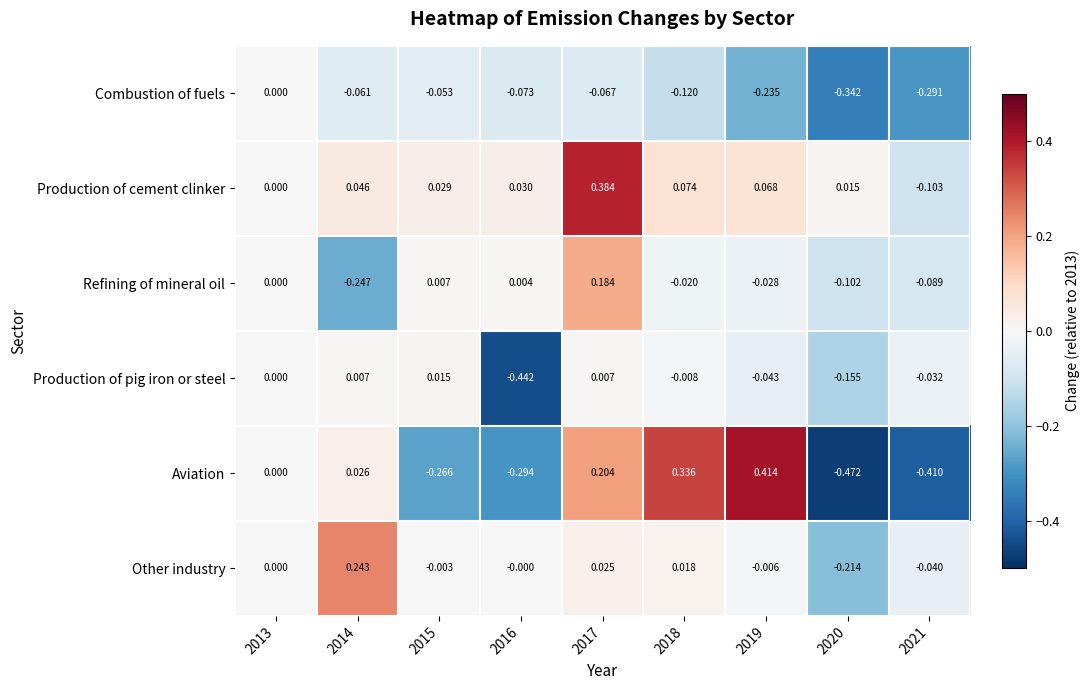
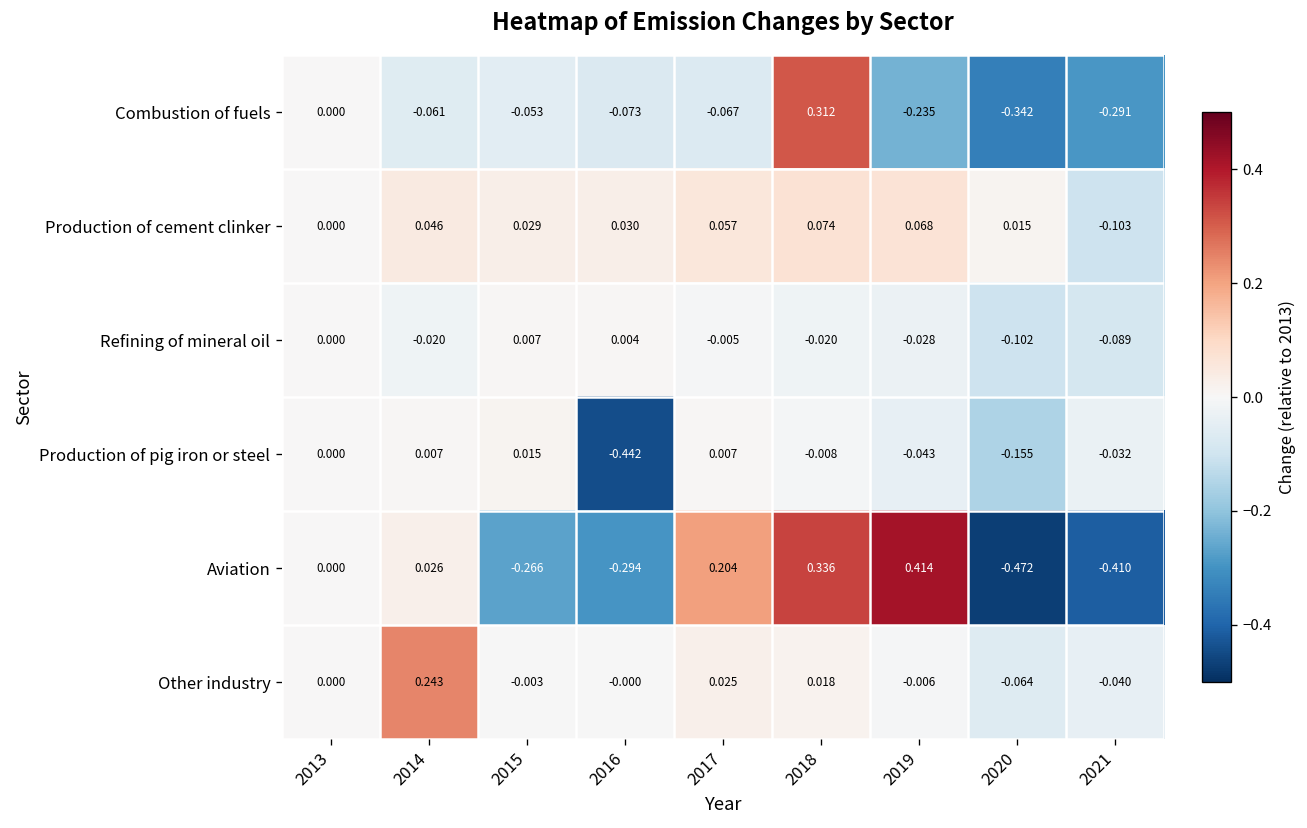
Combustion of fuels, 2018: -0.120 -> 0.312
Production of cement clinker, 2017: 0.384 -> 0.057
Refining of mineral oil, 2014: -0.247 -> -0.020
Refining of mineral oil, 2017: 0.184 -> -0.005
Other industry, 2020: -0.214 -> -0.064
